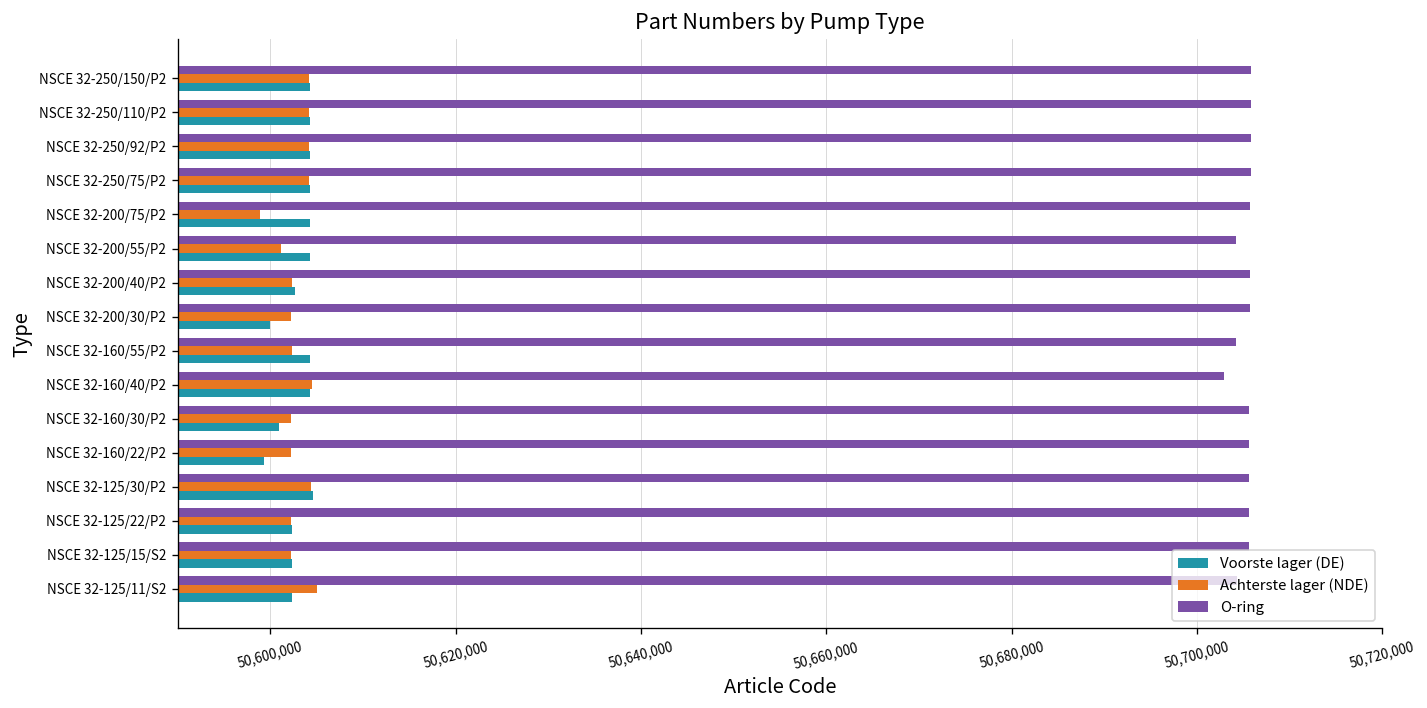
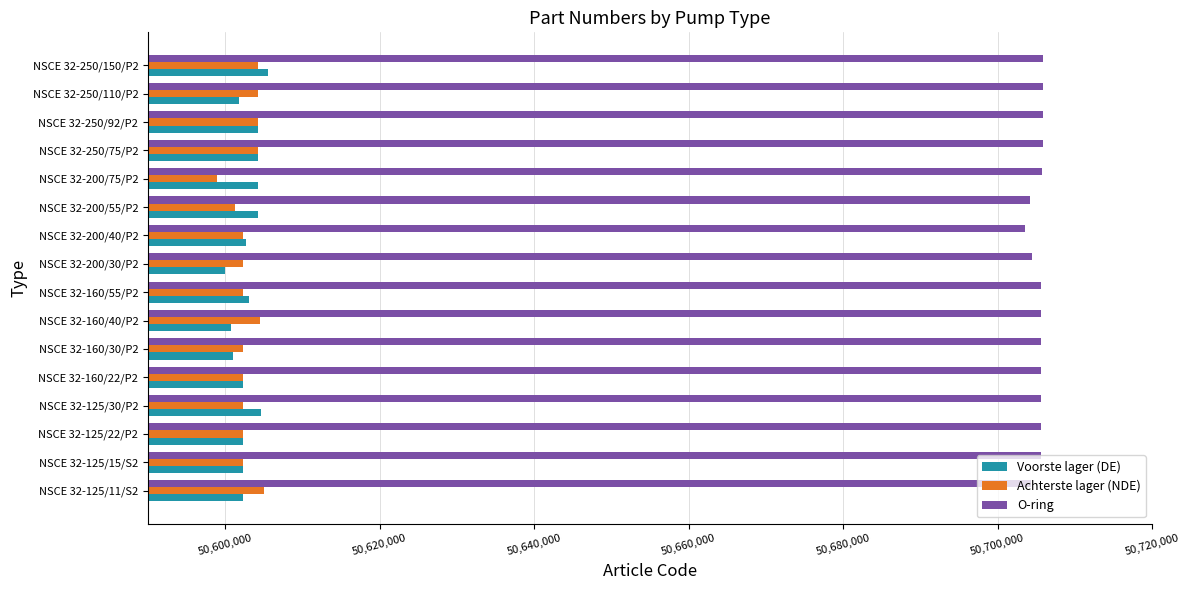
Voorste lager (DE), NSCE 32-250/150/P2: 50,604,000 -> 50,606,000
Voorste lager (DE), NSCE 32-250/110/P2: 50,604,000 -> 50,602,000
O-ring, NSCE 32-200/40/P2: 50,706,000 -> 50,704,000
O-ring, NSCE 32-200/30/P2: 50,706,000 -> 50,704,000
O-ring, NSCE 32-160/55/P2: 50,704,000 -> 50,706,000
Voorste lager (DE), NSCE 32-160/55/P2: 50,604,000 -> 50,603,000
O-ring, NSCE 32-160/40/P2: 50,703,000 -> 50,706,000
Voorste lager (DE), NSCE 32-160/40/P2: 50,604,000 -> 50,601,000
Voorste lager (DE), NSCE 32-160/22/P2: 50,599,000 -> 50,602,000
Achterste lager (NDE), NSCE 32-125/30/P2: 50,604,000 -> 50,602,000
